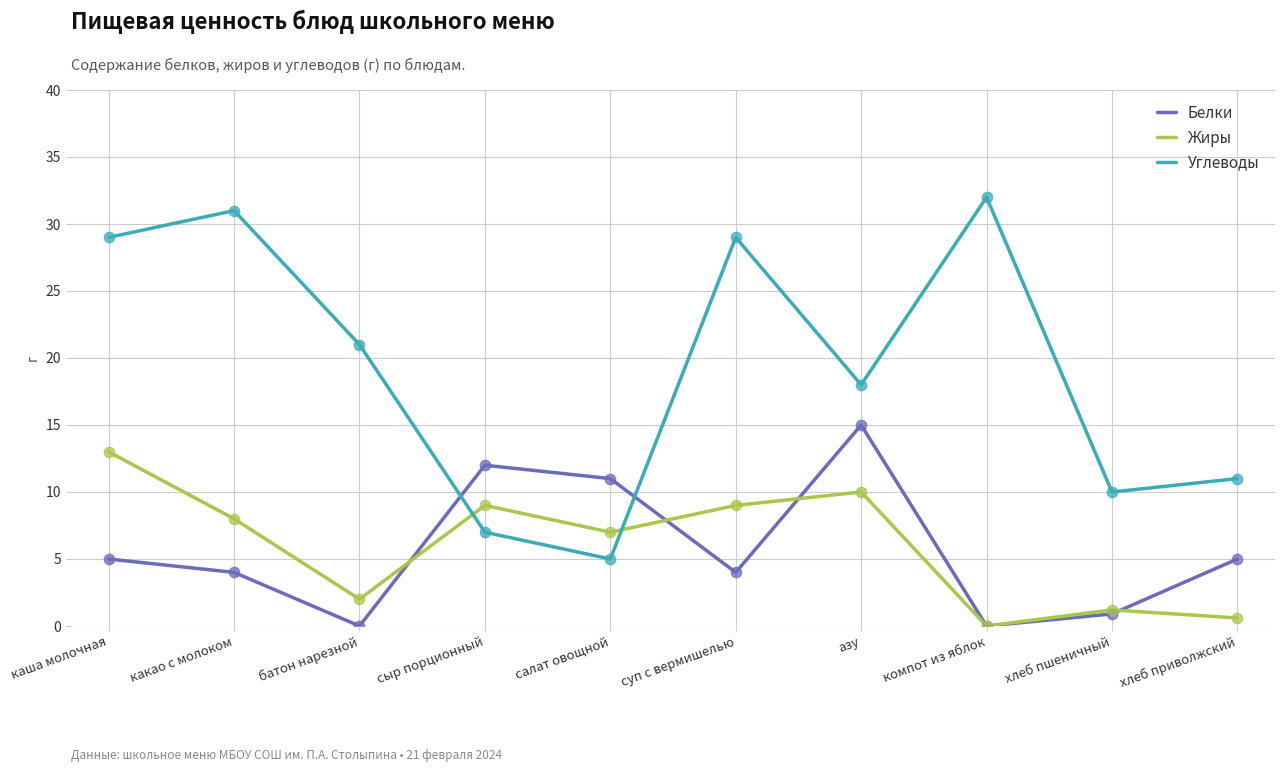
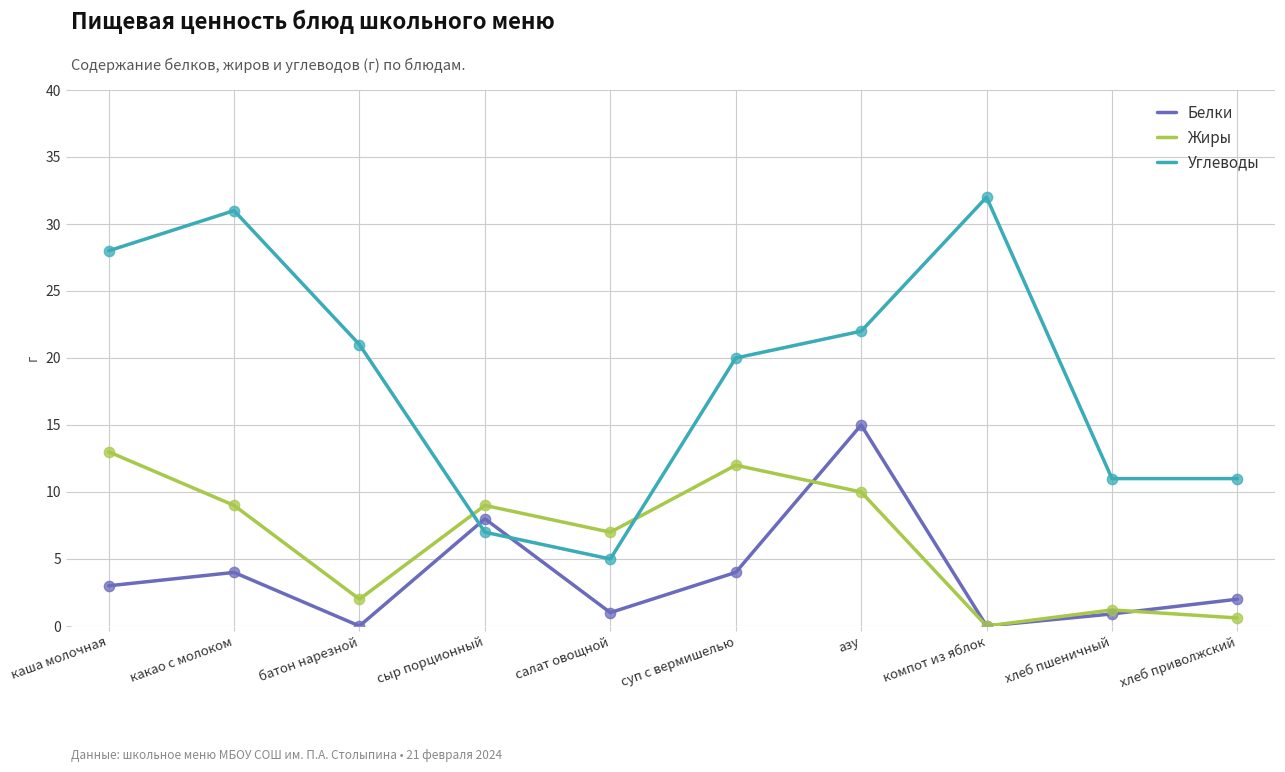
Белки, каша молочная: 5 -> 3
Углеводы, каша молочная: 29 -> 28
Жиры, какао с молоком: 8 -> 9
Белки, сыр порционный: 12 -> 8
Белки, салат овощной: 11 -> 1
Жиры, суп с вермишелью: 9 -> 12
Углеводы, суп с вермишелью: 29 -> 20
Углеводы, азу: 18 -> 22
Углеводы, хлеб пшеничный: 10 -> 11
Белки, хлеб приволжский: 5 -> 2
